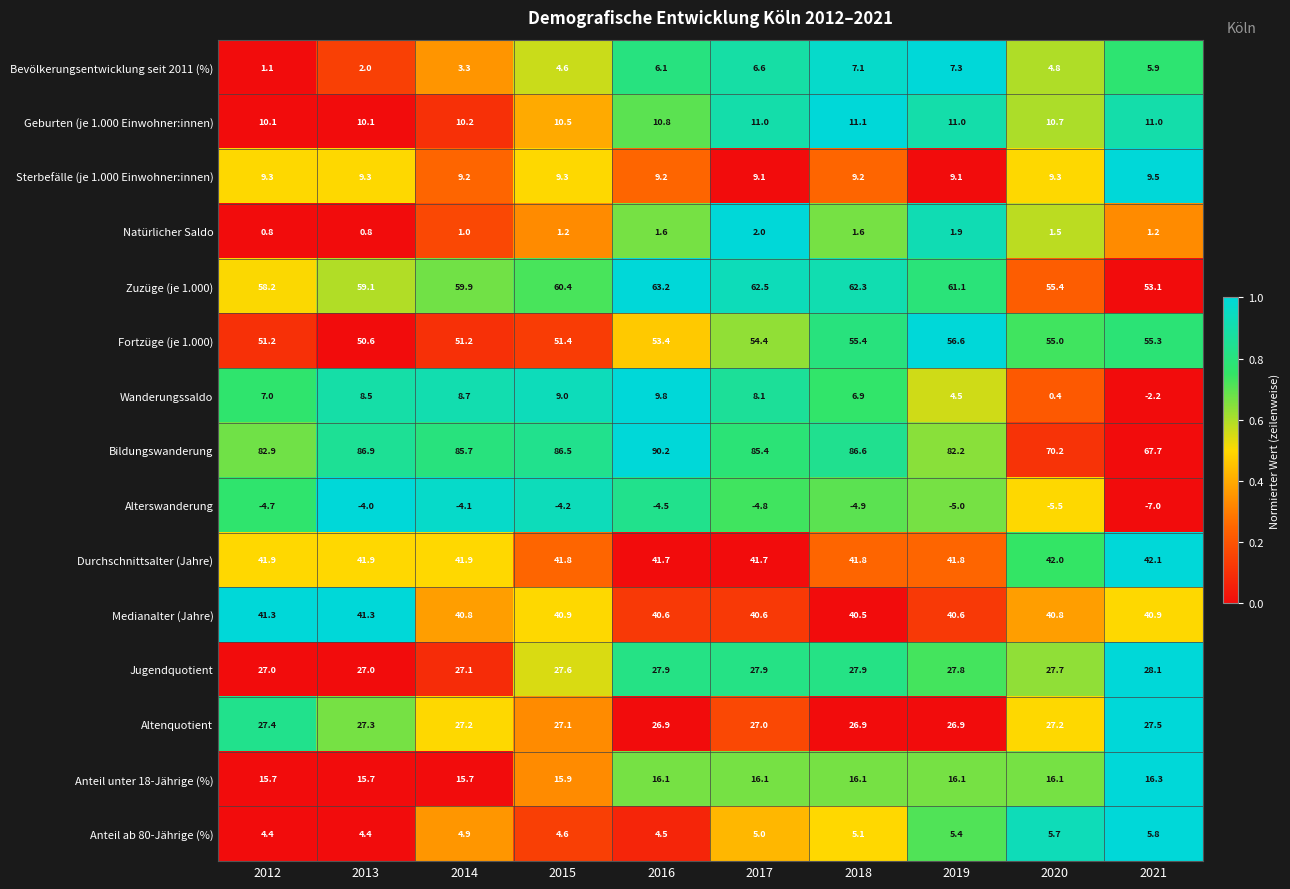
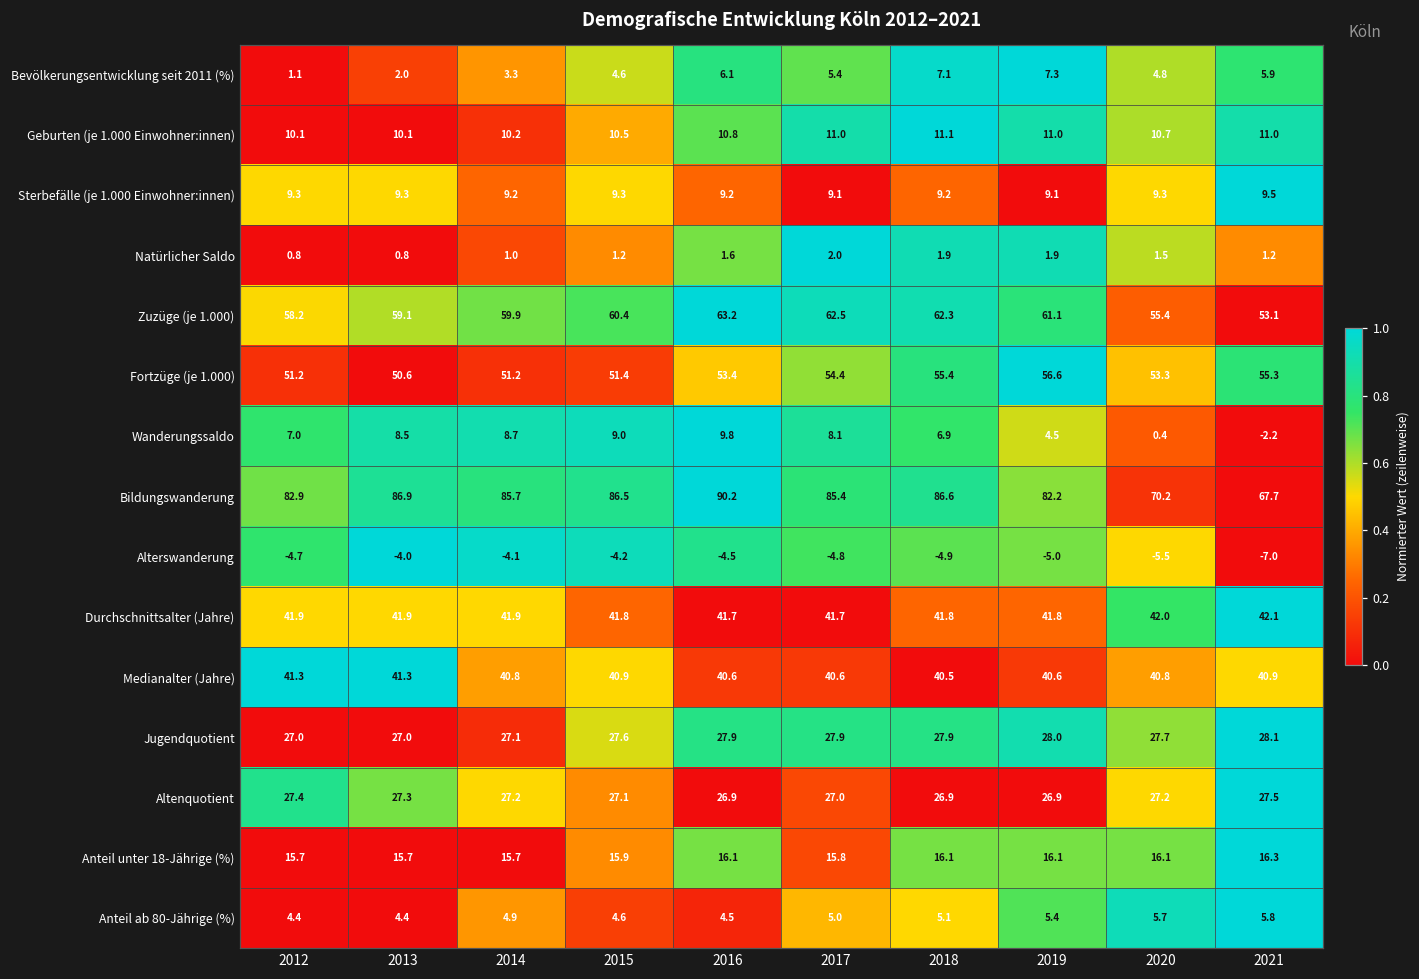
Bevölkerungsentwicklung seit 2011 (%), 2017: 6.6 -> 5.4
Natürlicher Saldo, 2018: 1.6 -> 1.9
Fortzüge (je 1.000), 2020: 55.0 -> 53.3
Jugendquotient, 2019: 27.8 -> 28.0
Anteil unter 18-Jährige (%), 2017: 16.1 -> 15.8
